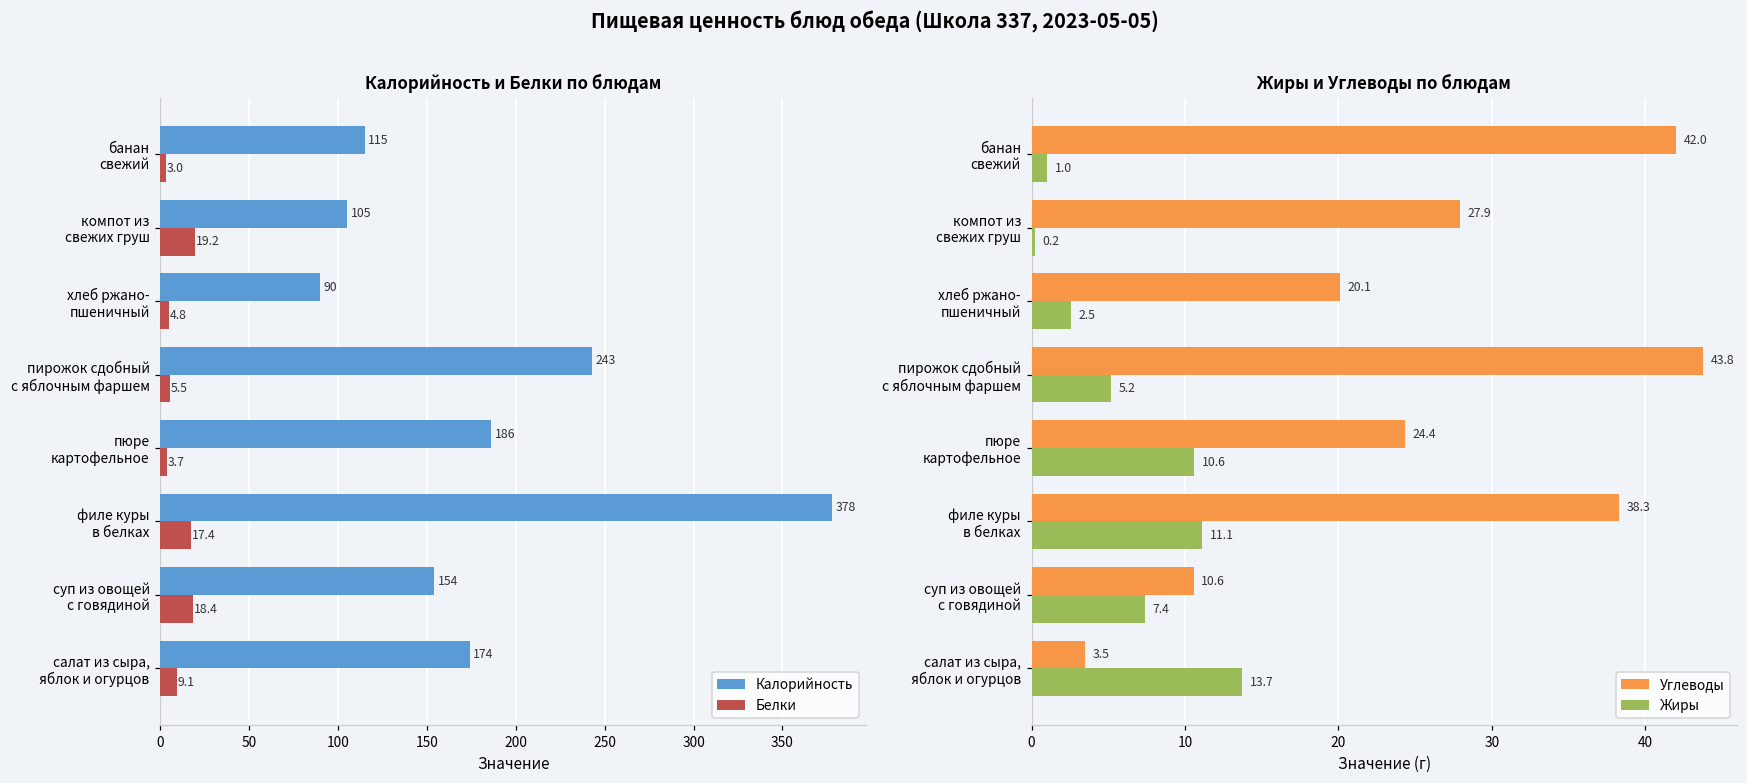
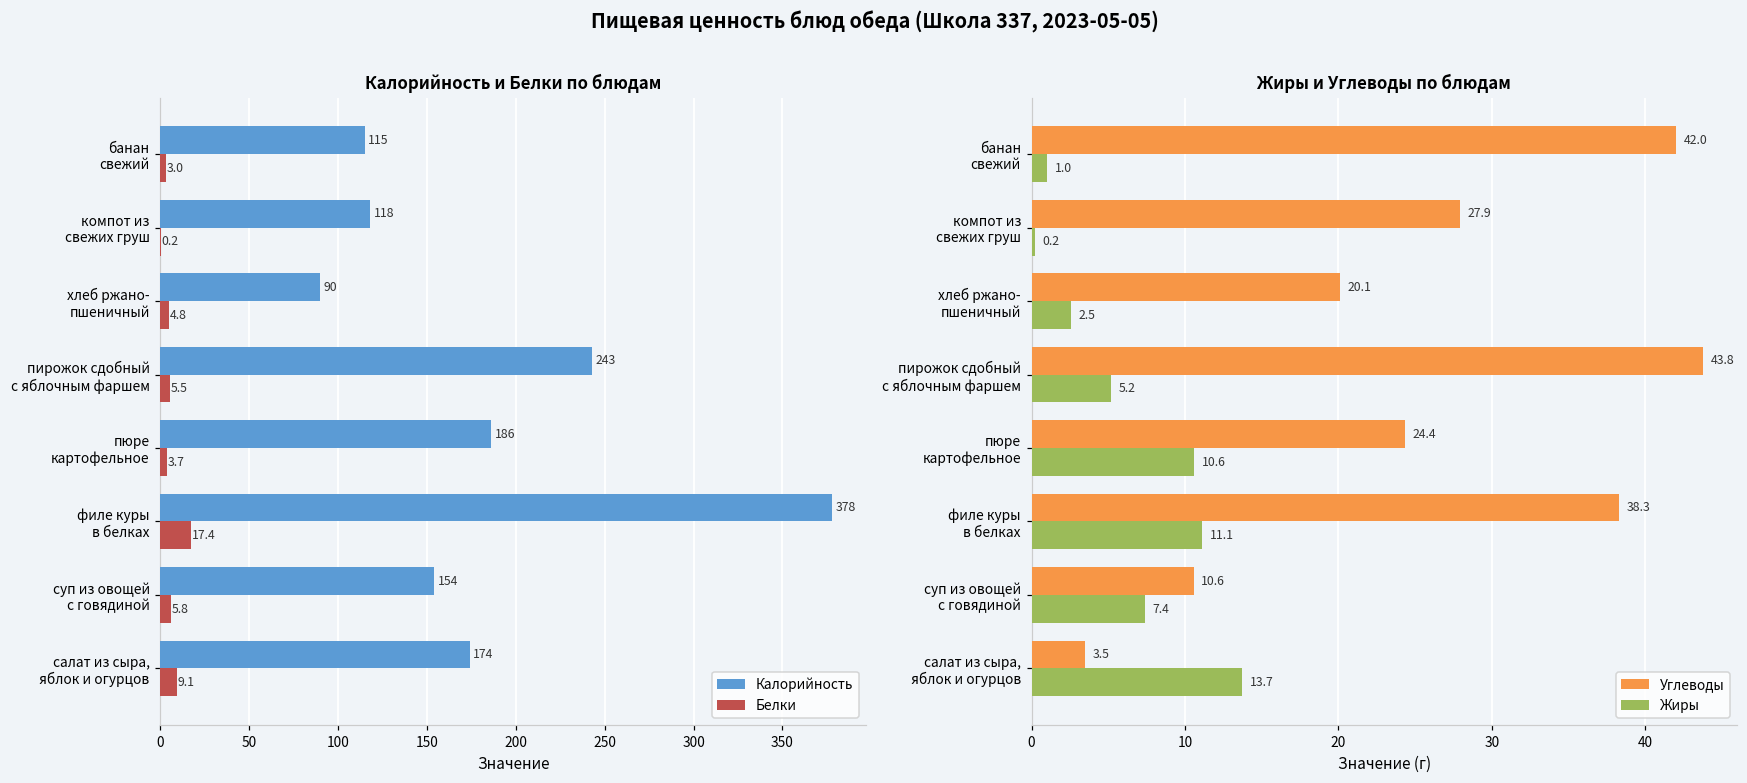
Калорийность и Белки по блюдам, Калорийность, компот из свежих груш: 105 -> 118
Калорийность и Белки по блюдам, Белки, компот из свежих груш: 19.2 -> 0.2
Калорийность и Белки по блюдам, Белки, суп из овощей с говядиной: 18.4 -> 5.8
